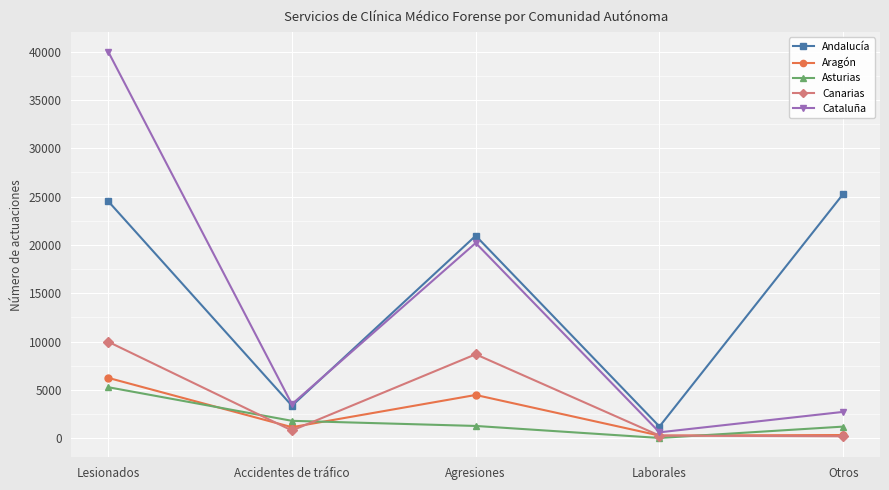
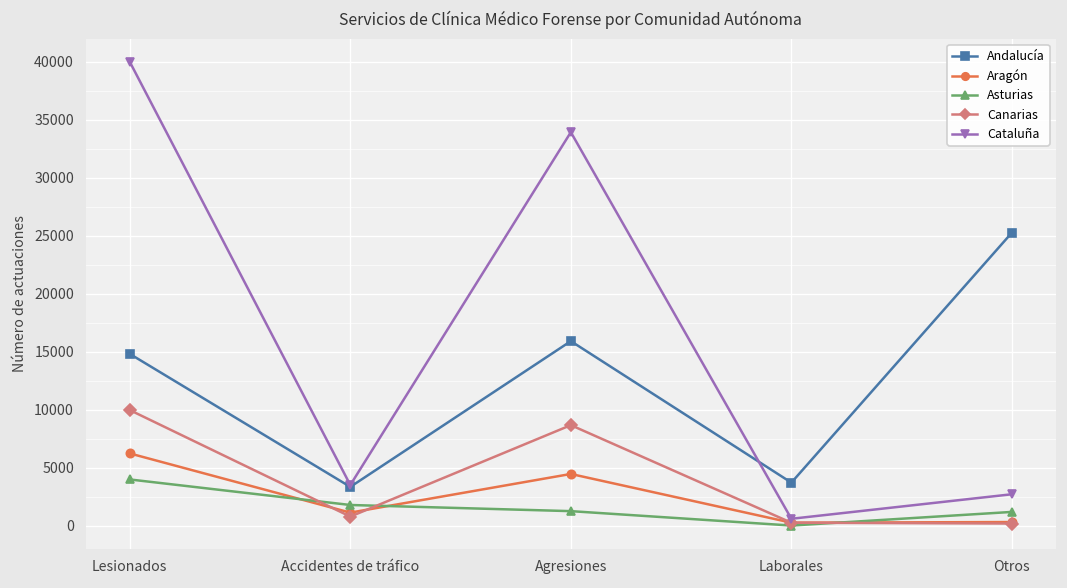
Andalucía, Lesionados: 25000 -> 15000
Asturias, Lesionados: 5000 -> 4000
Andalucía, Agresiones: 21000 -> 16000
Cataluña, Agresiones: 20000 -> 34000
Andalucía, Laborales: 1000 -> 4000
